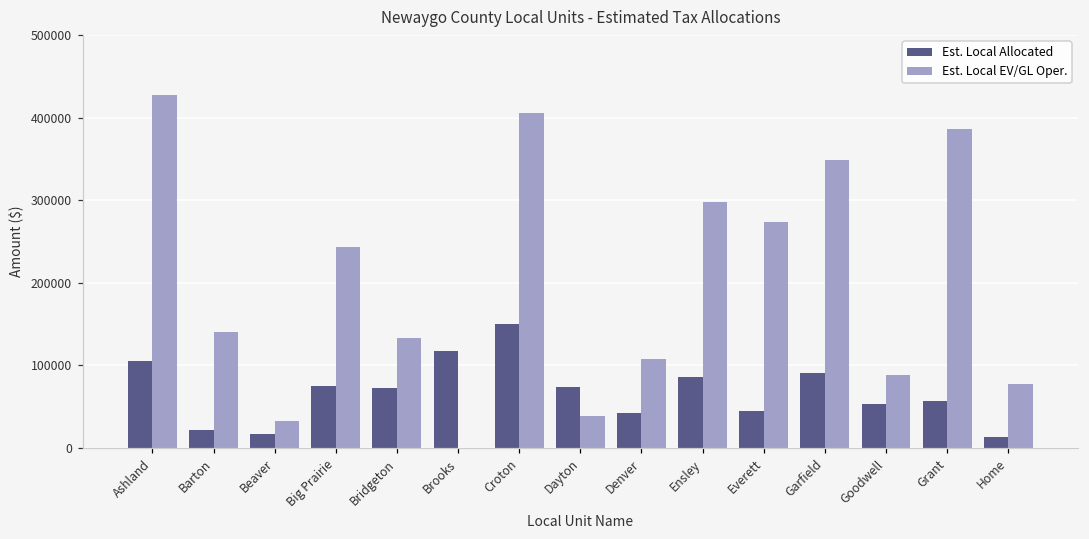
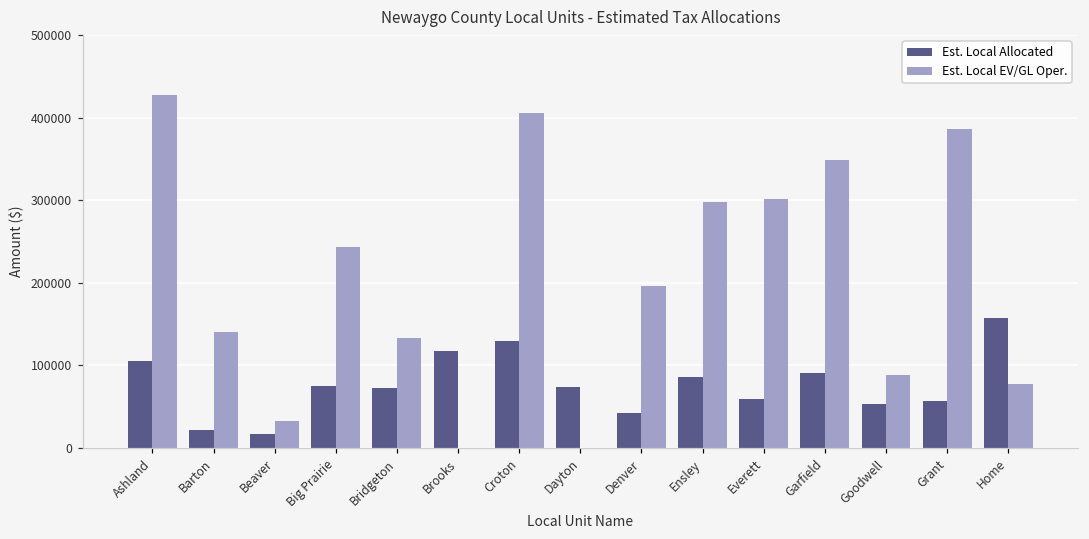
Est. Local Allocated, Croton: 150000 -> 130000
Est. Local EV/GL Oper., Dayton: 40000 -> 0
Est. Local EV/GL Oper., Denver: 110000 -> 200000
Est. Local Allocated, Everett: 40000 -> 60000
Est. Local EV/GL Oper., Everett: 270000 -> 300000
Est. Local Allocated, Home: 10000 -> 160000
